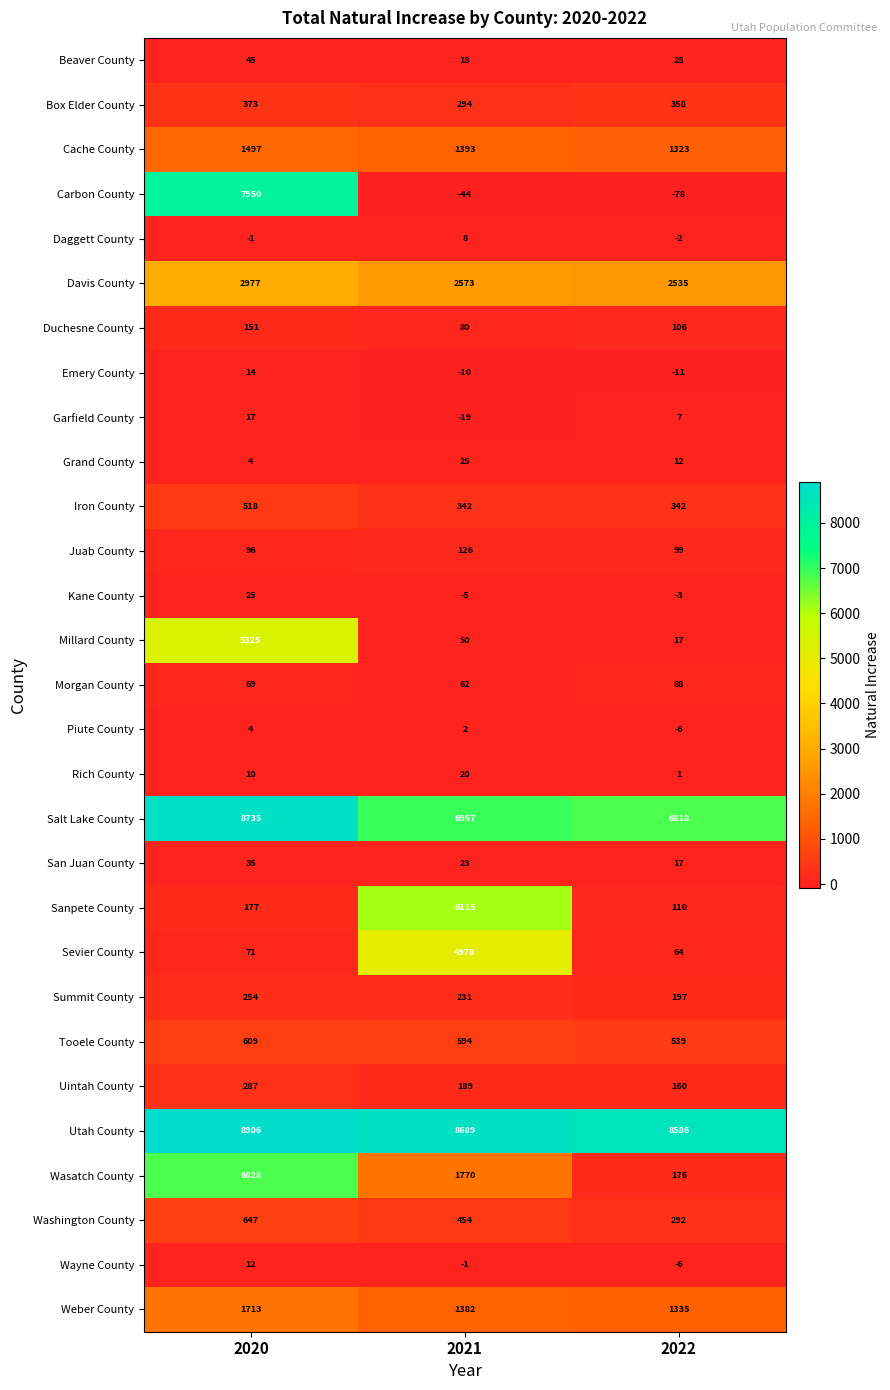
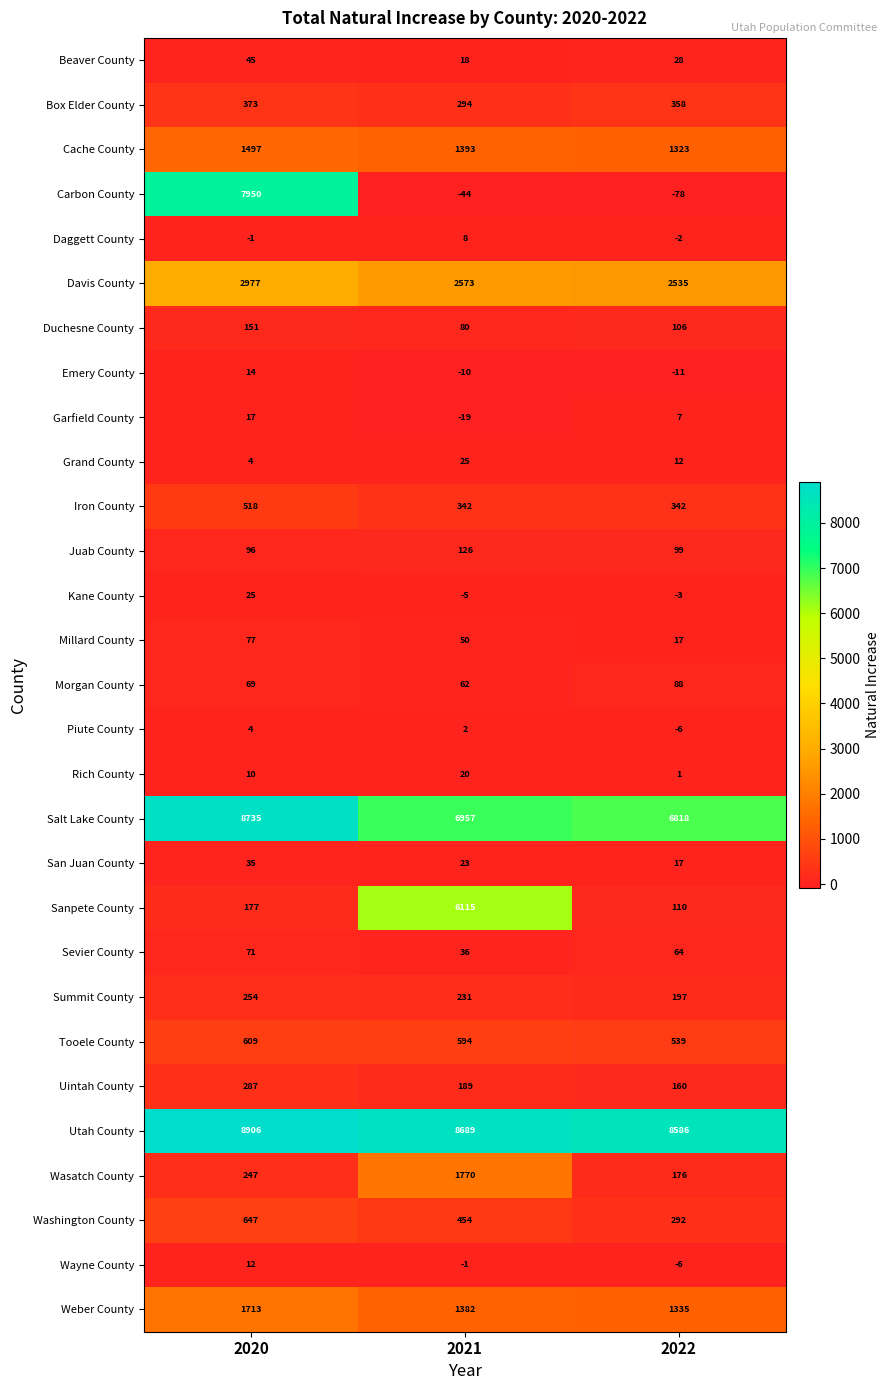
Millard County, 2020: 5325 -> 77
Sevier County, 2021: 4978 -> 36
Wasatch County, 2020: 6828 -> 247
